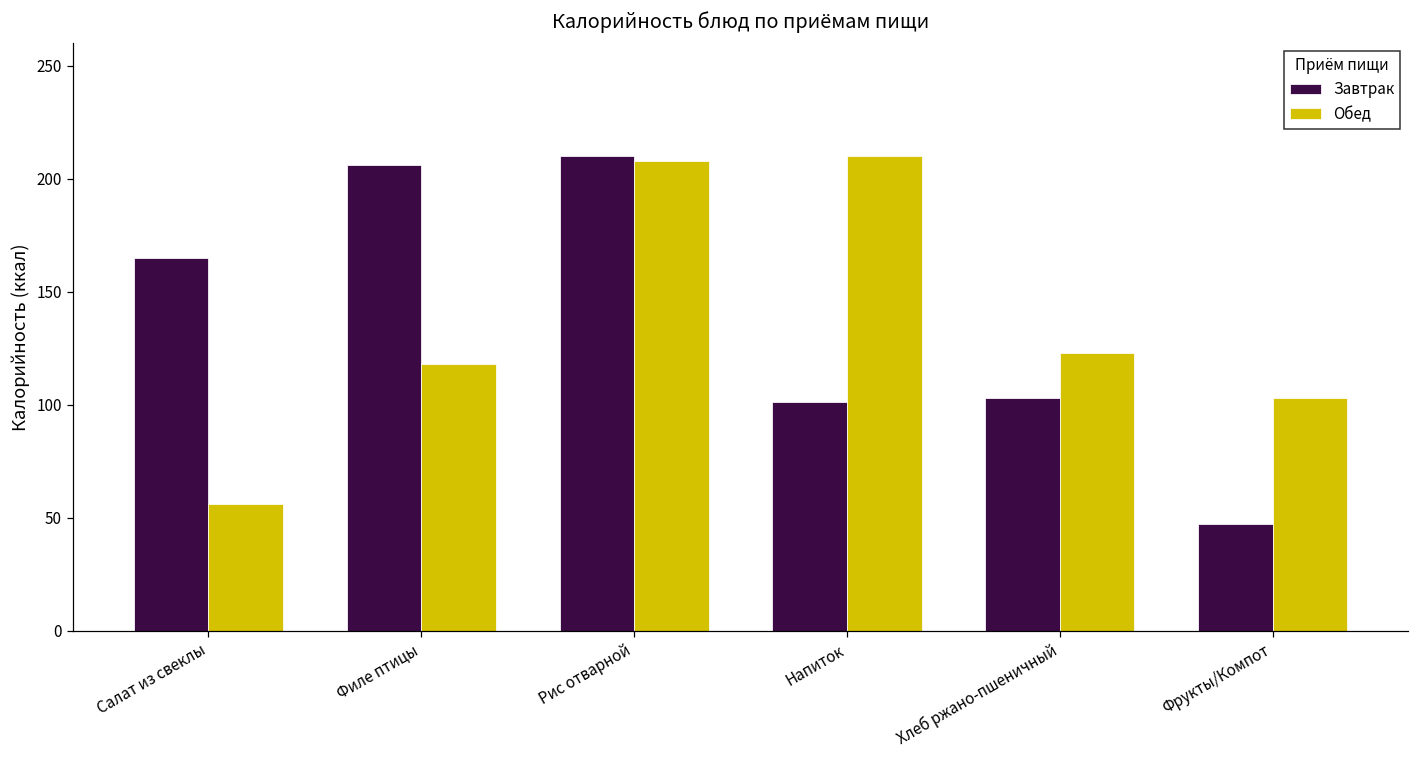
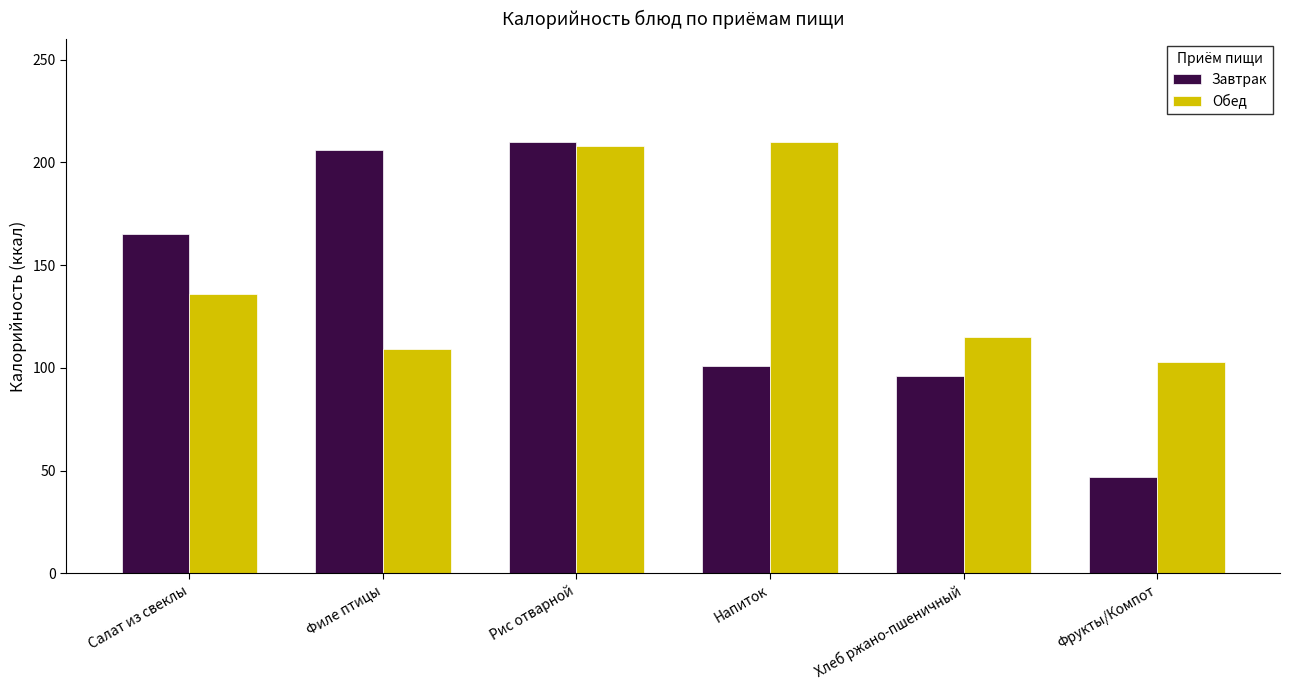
Обед, Салат из свеклы: 56 -> 136
Обед, Филе птицы: 118 -> 109
Завтрак, Хлеб ржано-пшеничный: 103 -> 96
Обед, Хлеб ржано-пшеничный: 123 -> 115
